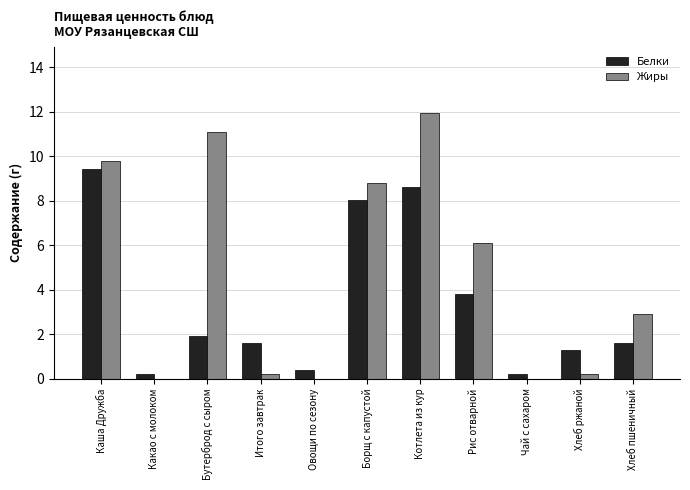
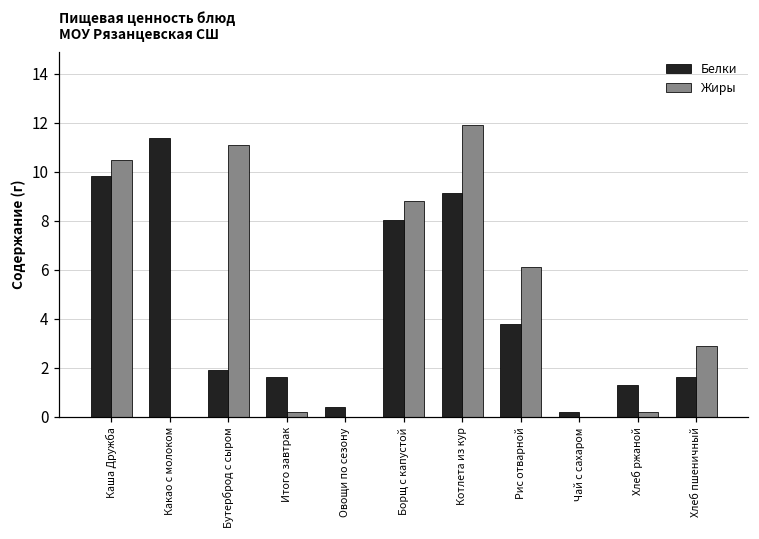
Белки, Каша Дружба: 9.4 -> 9.8
Жиры, Каша Дружба: 9.8 -> 10.5
Белки, Какао с молоком: 0.2 -> 11.4
Белки, Котлета из кур: 8.6 -> 9.1
